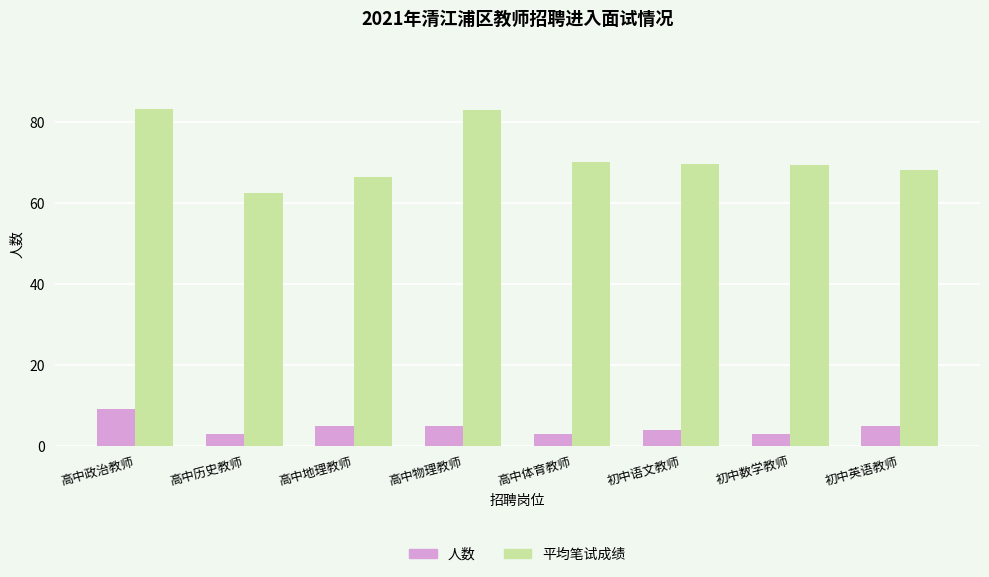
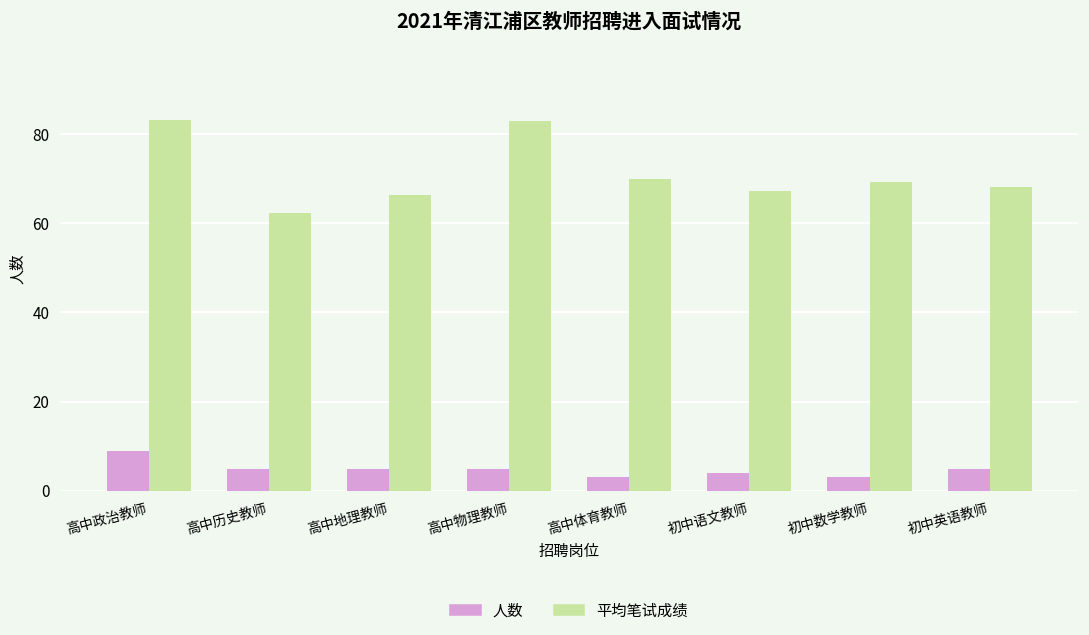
人数, 高中历史教师: 3 -> 5
平均笔试成绩, 初中语文教师: 70 -> 67
